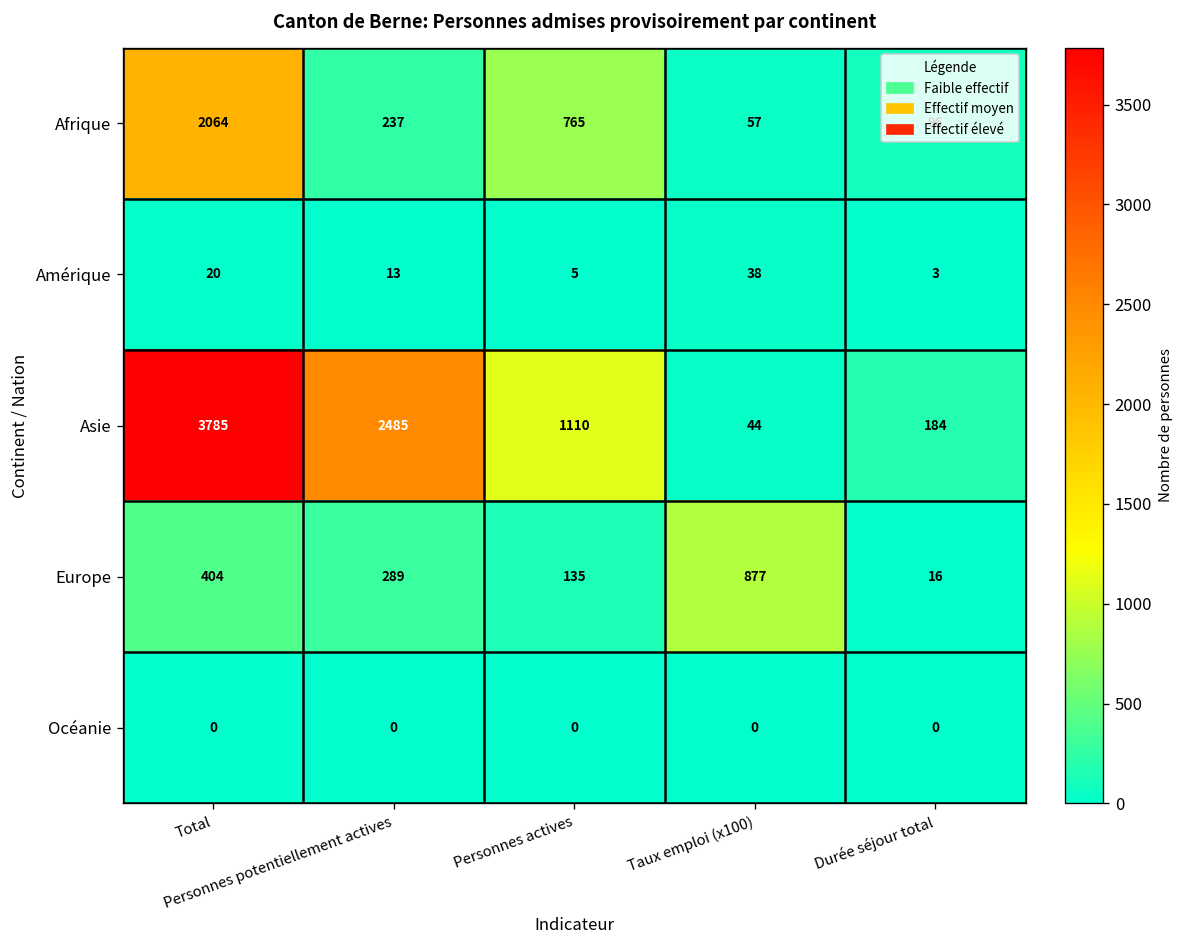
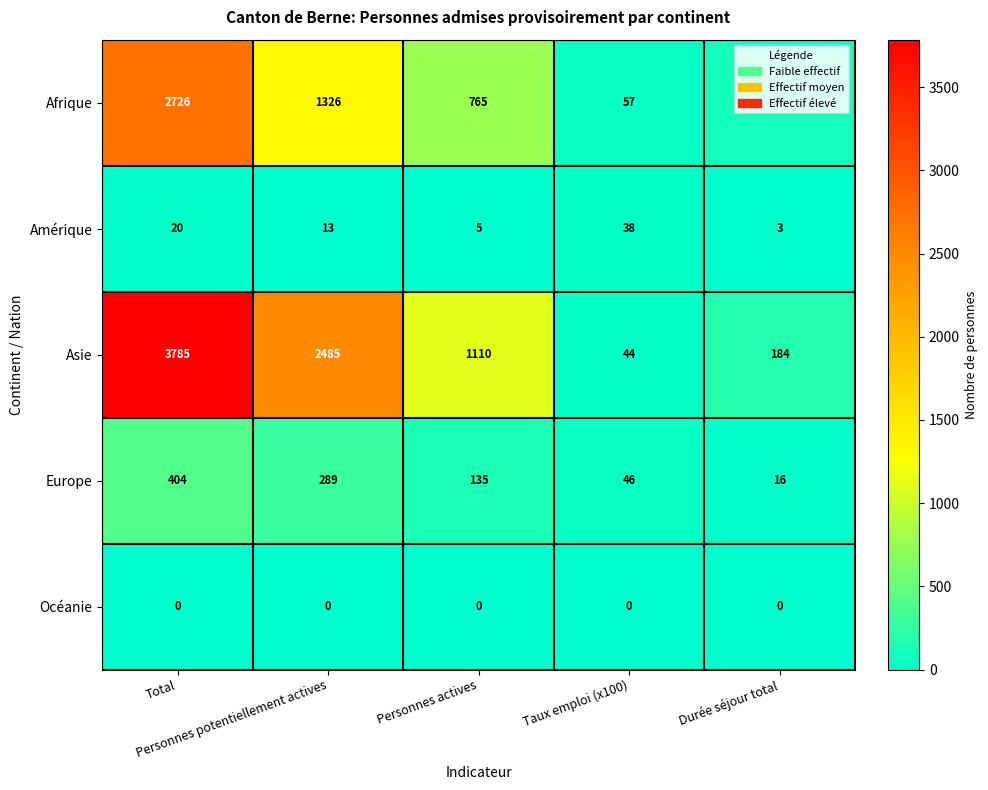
Afrique, Total: 2064 -> 2726
Afrique, Personnes potentiellement actives: 237 -> 1326
Europe, Taux emploi (x100): 877 -> 46
